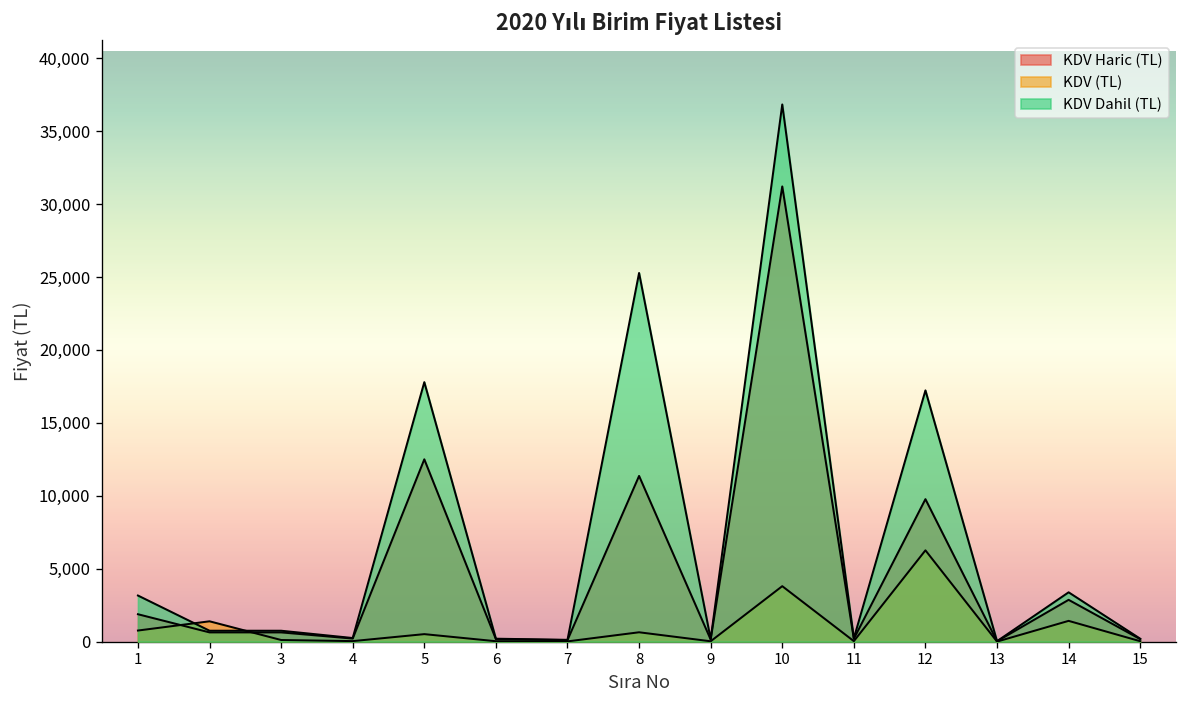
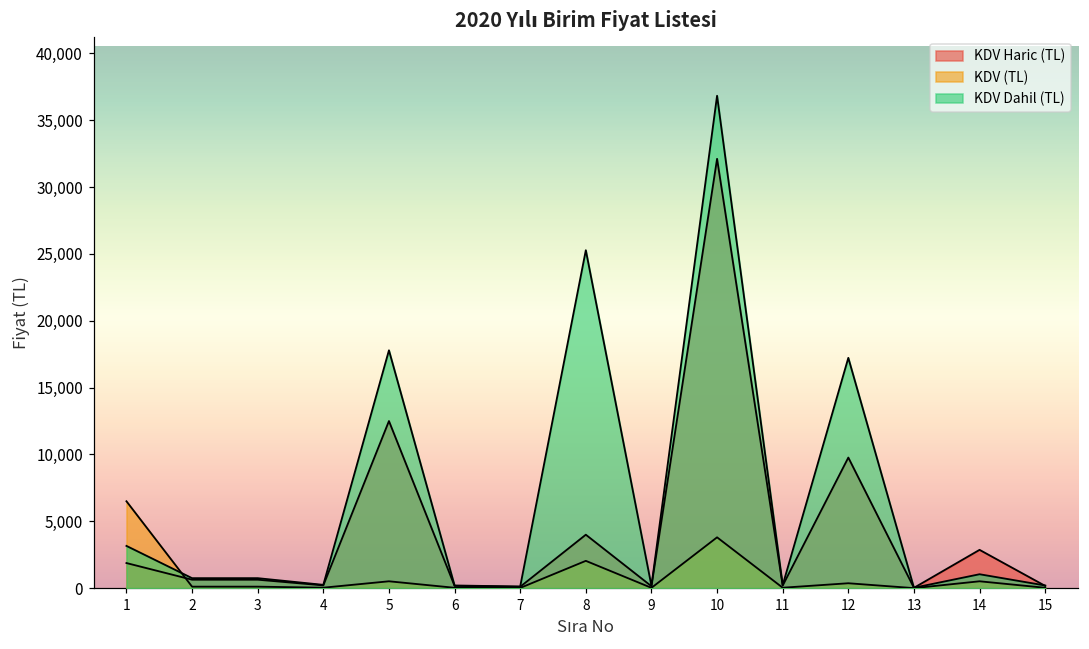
KDV (TL), 1: 800 -> 6,500
KDV (TL), 2: 1,400 -> 100
KDV Haric (TL), 8: 11,400 -> 4,000
KDV (TL), 8: 600 -> 2,000
KDV Haric (TL), 10: 31,200 -> 32,100
KDV (TL), 12: 6,300 -> 400
KDV (TL), 14: 1,400 -> 500
KDV Dahil (TL), 14: 3,400 -> 1,000
